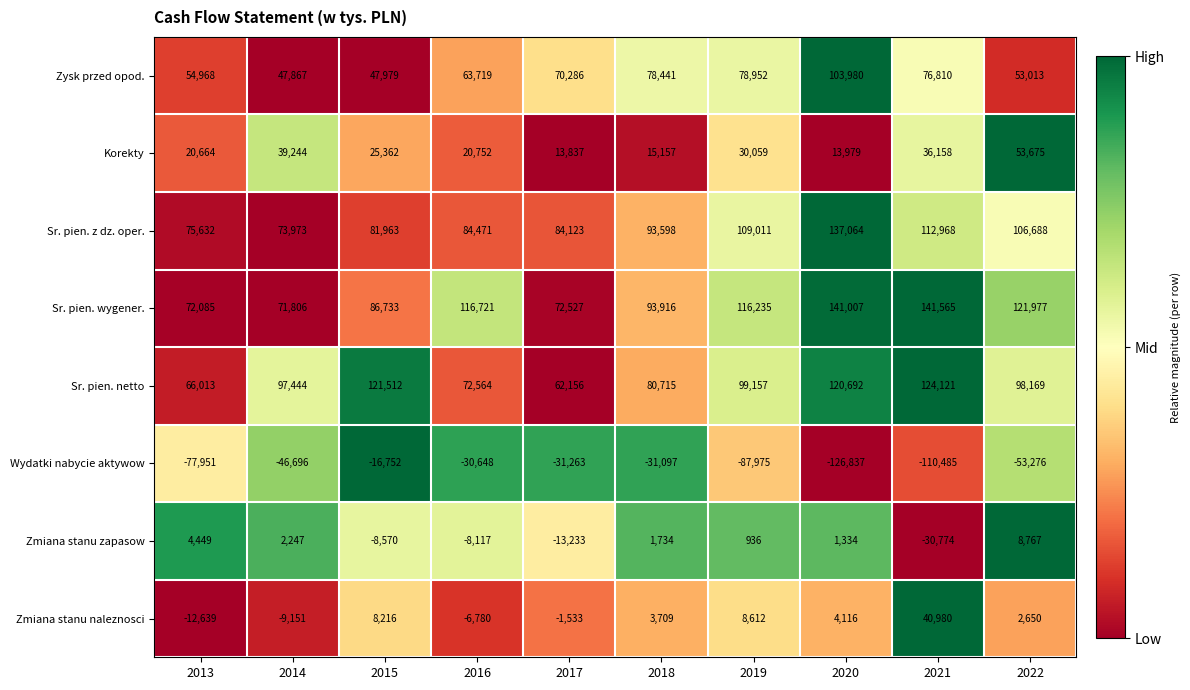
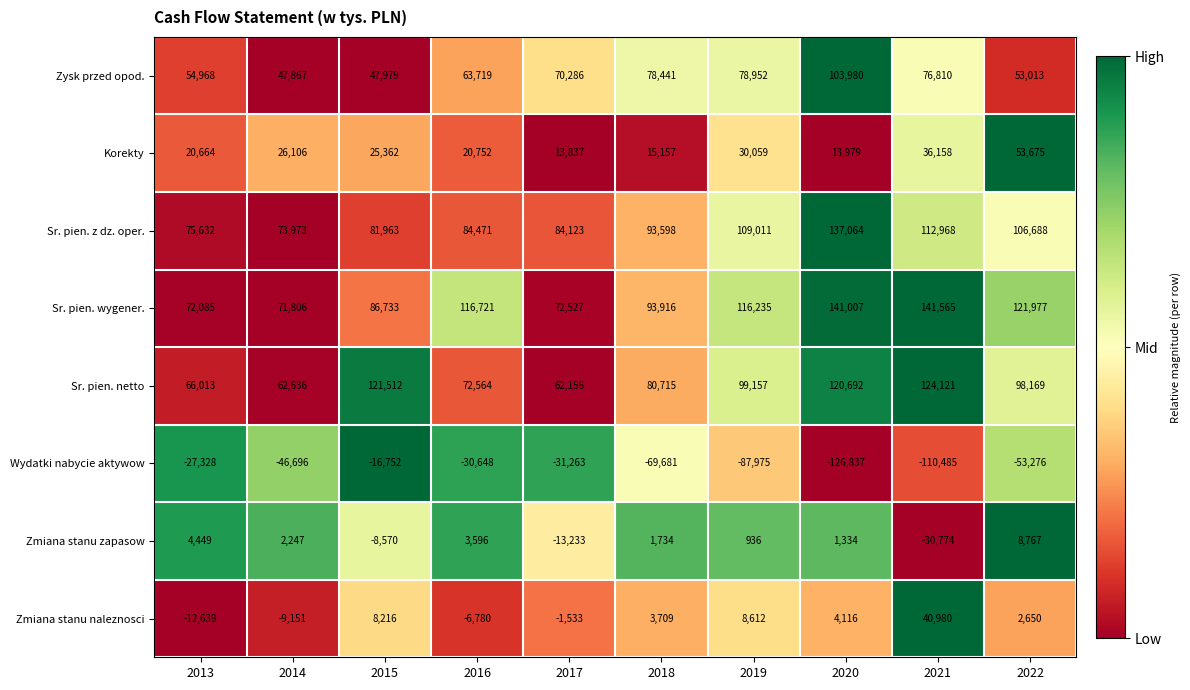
Korekty, 2014: 39,244 -> 26,106
Sr. pien. netto, 2014: 97,444 -> 62,636
Wydatki nabycie aktywow, 2013: -77,951 -> -27,328
Wydatki nabycie aktywow, 2018: -31,097 -> -69,681
Zmiana stanu zapasow, 2016: -8,117 -> 3,596
